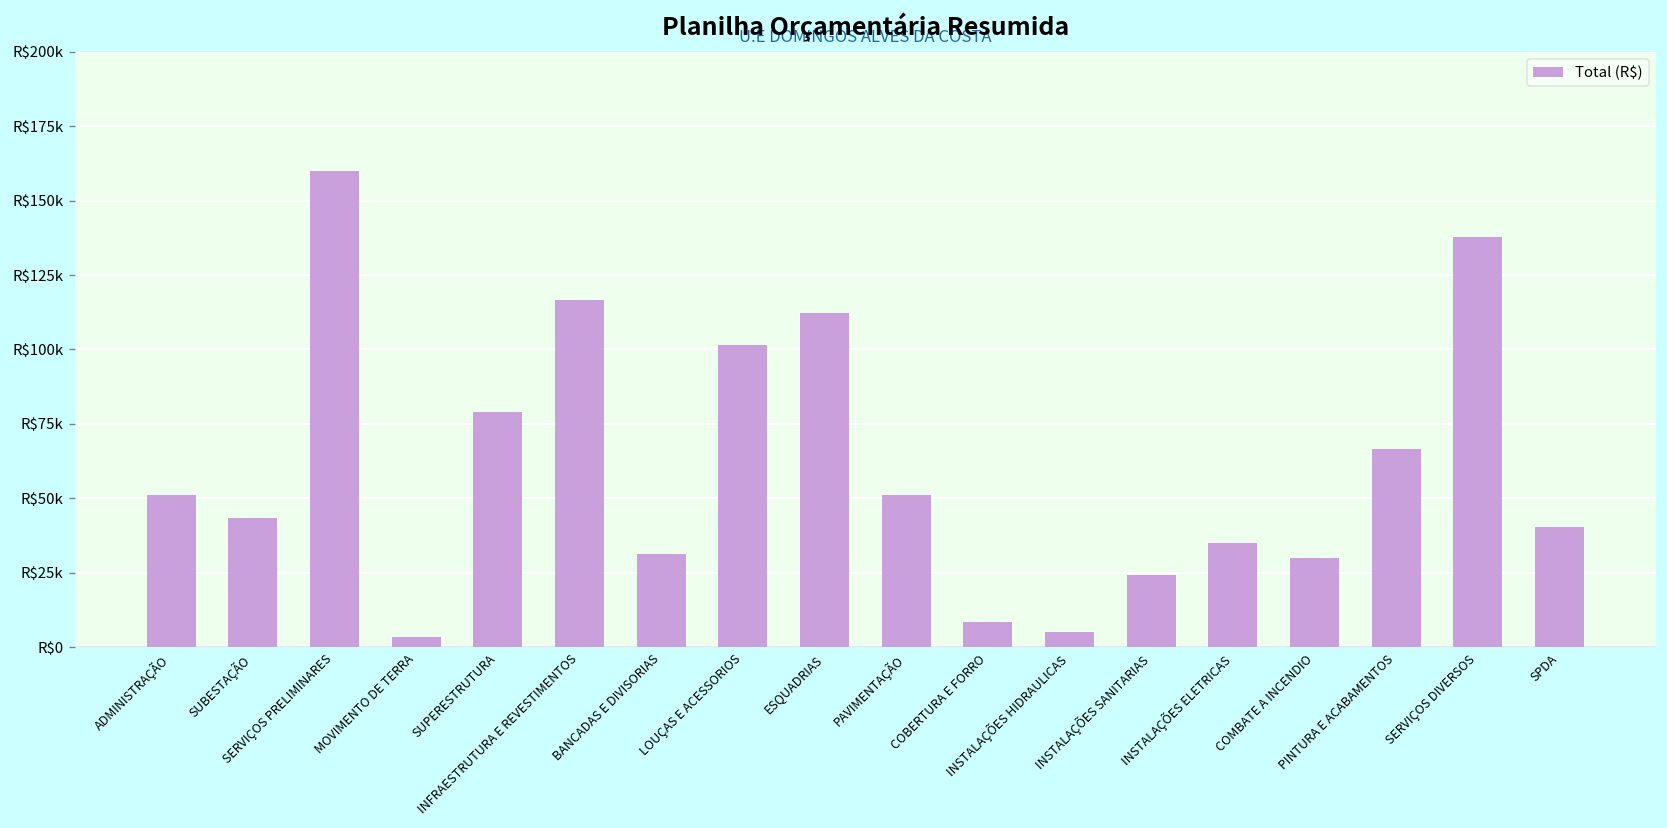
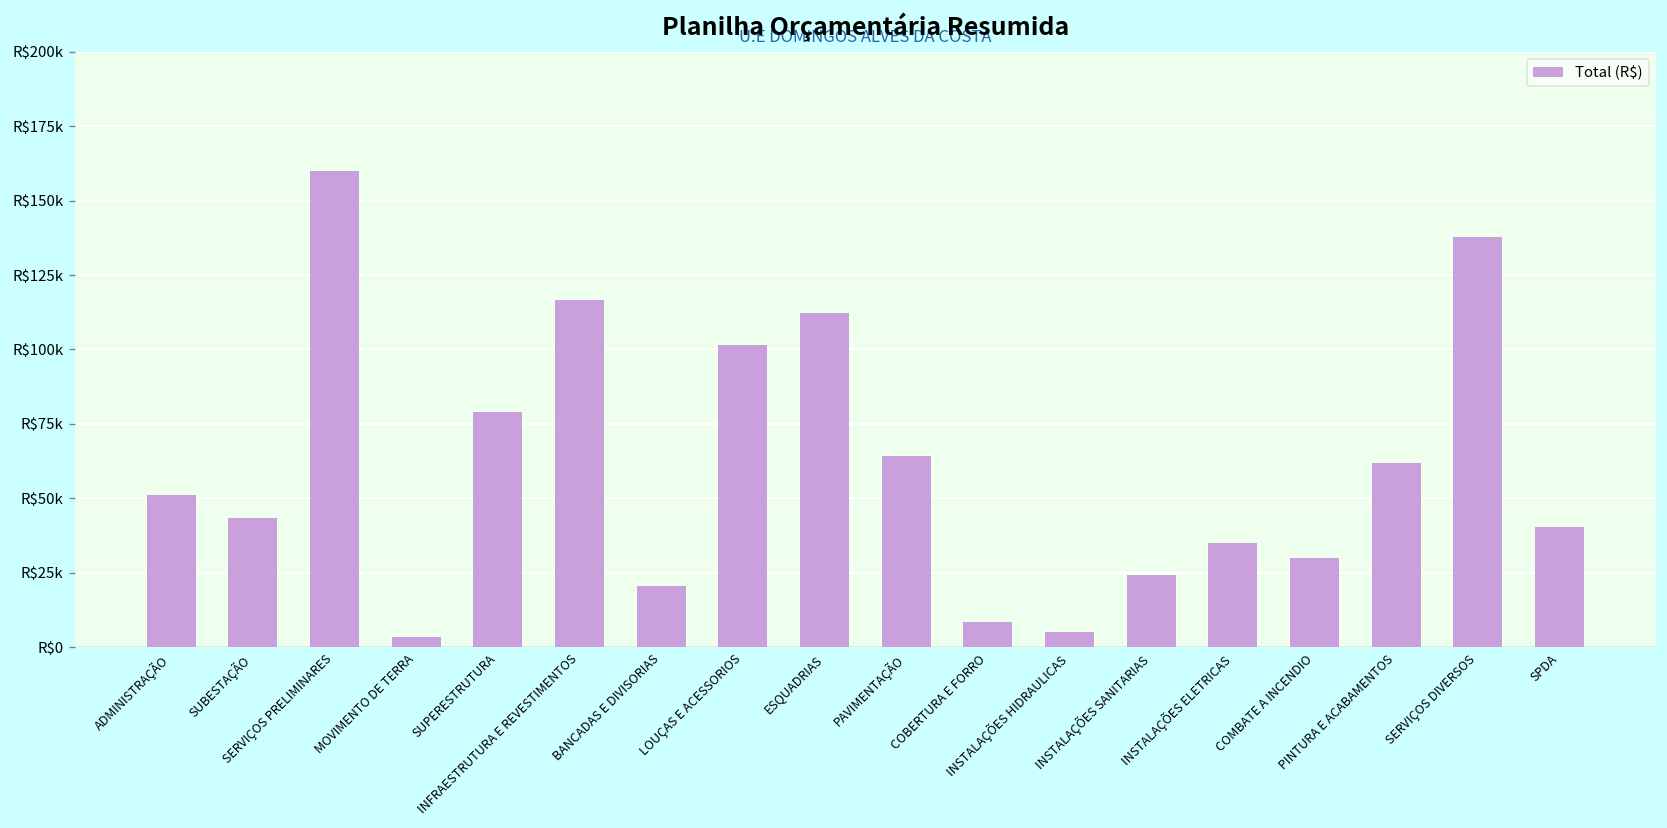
BANCADAS E DIVISORIAS: R$31000 -> R$20000
PAVIMENTAÇÃO: R$51000 -> R$64000
PINTURA E ACABAMENTOS: R$67000 -> R$62000
